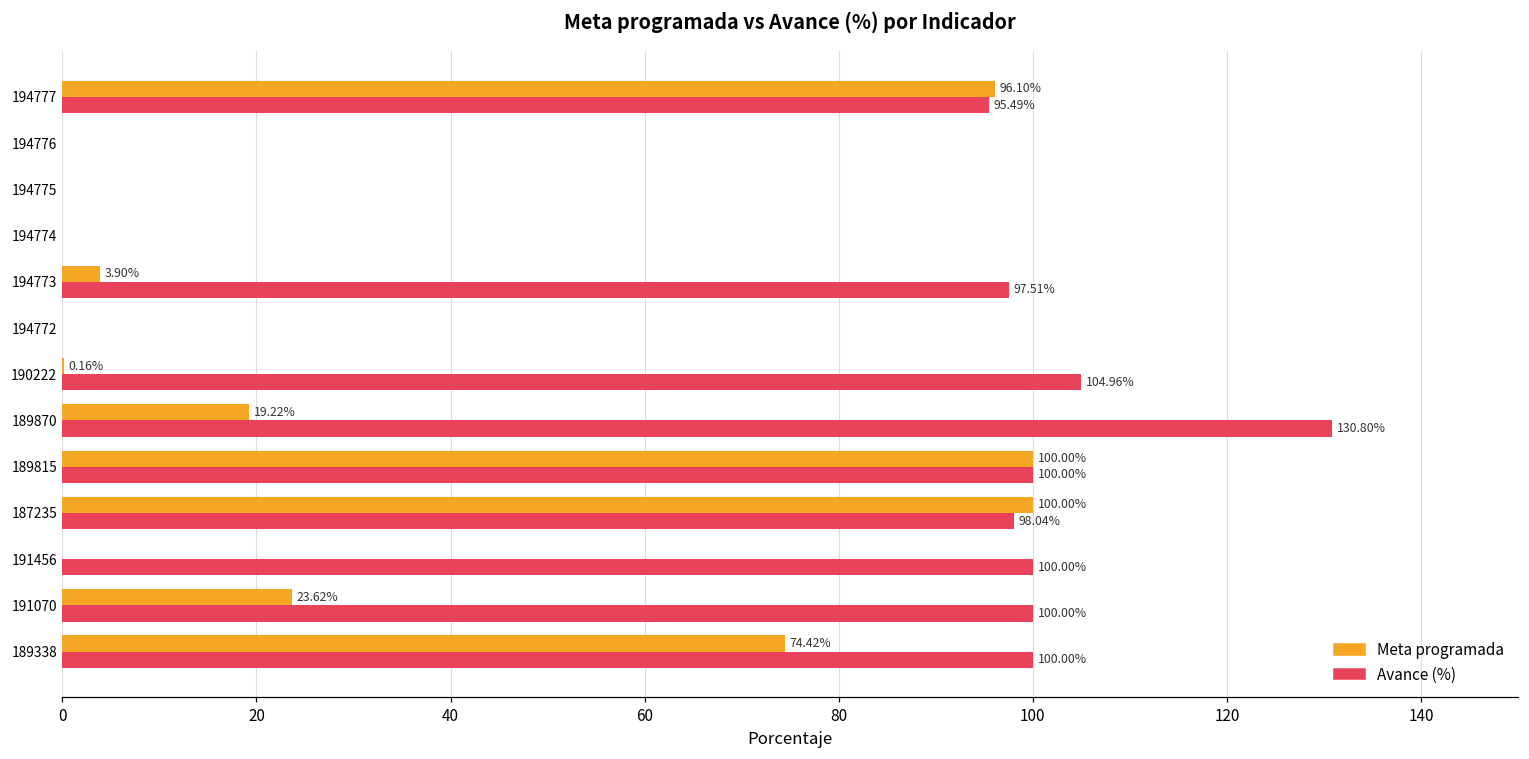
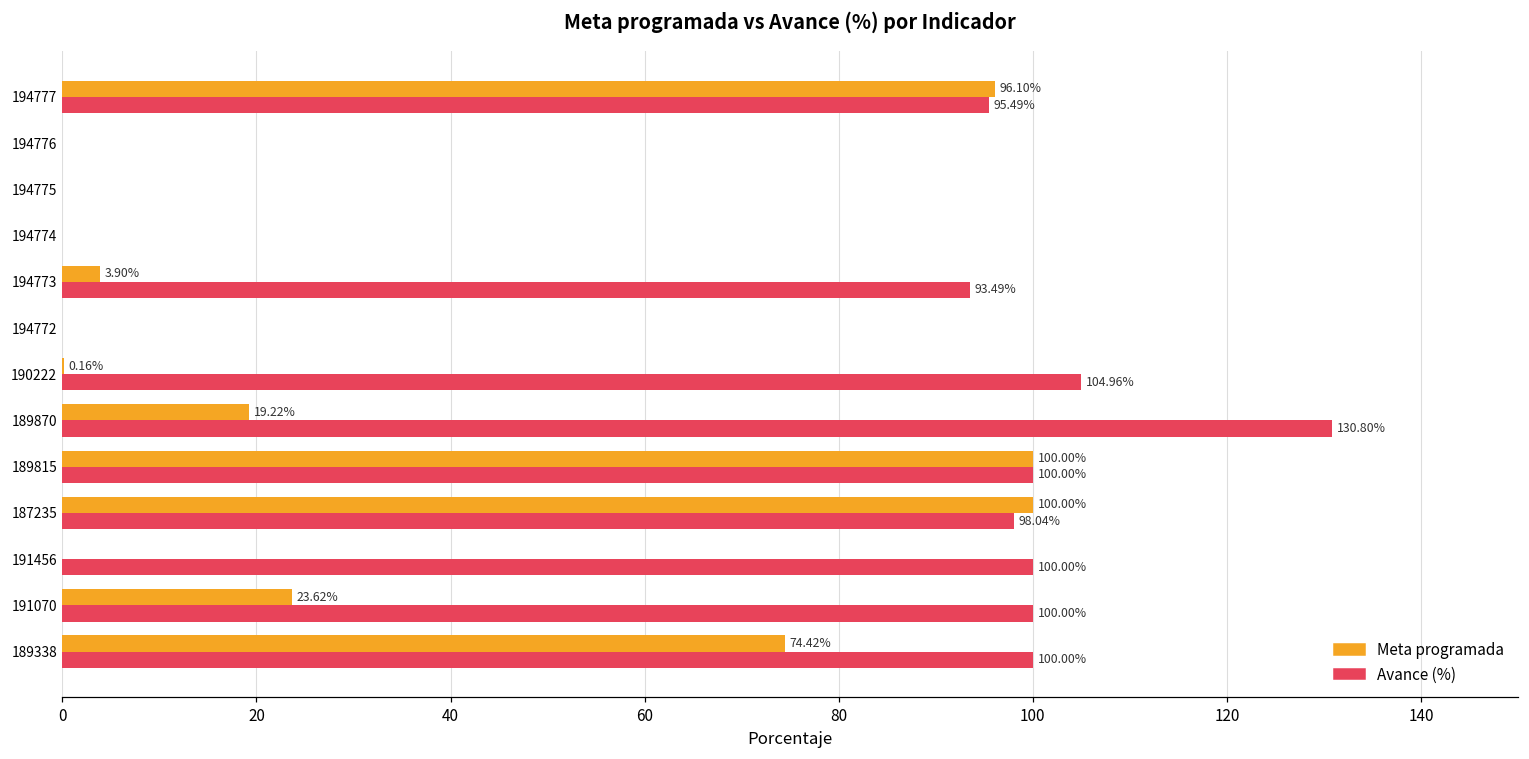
Avance (%), 194773: 97.51% -> 93.49%
